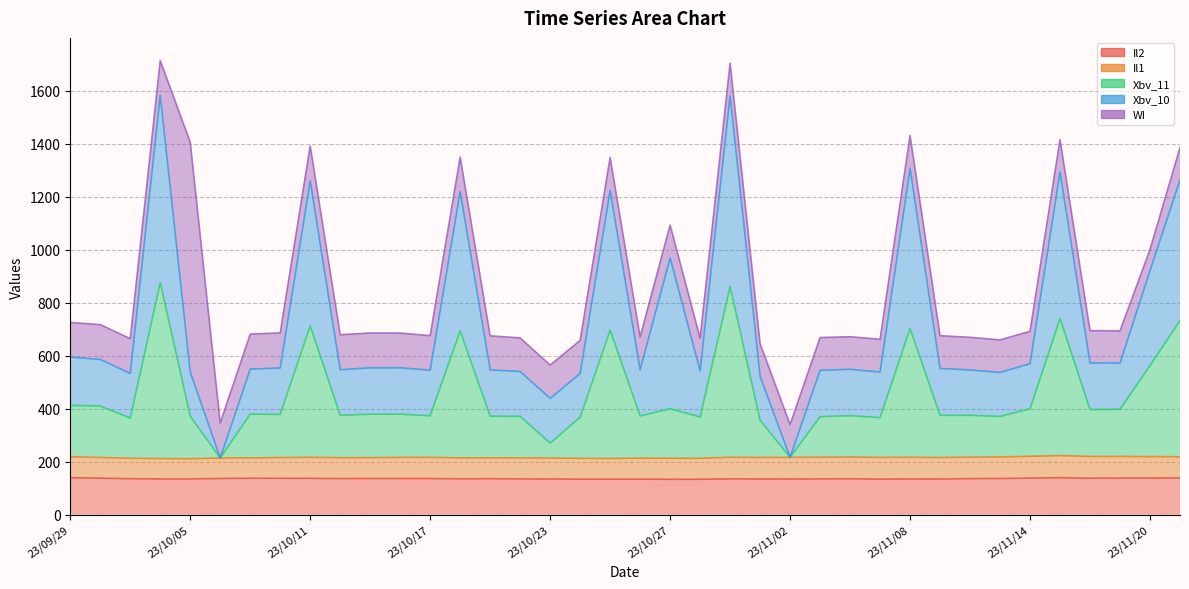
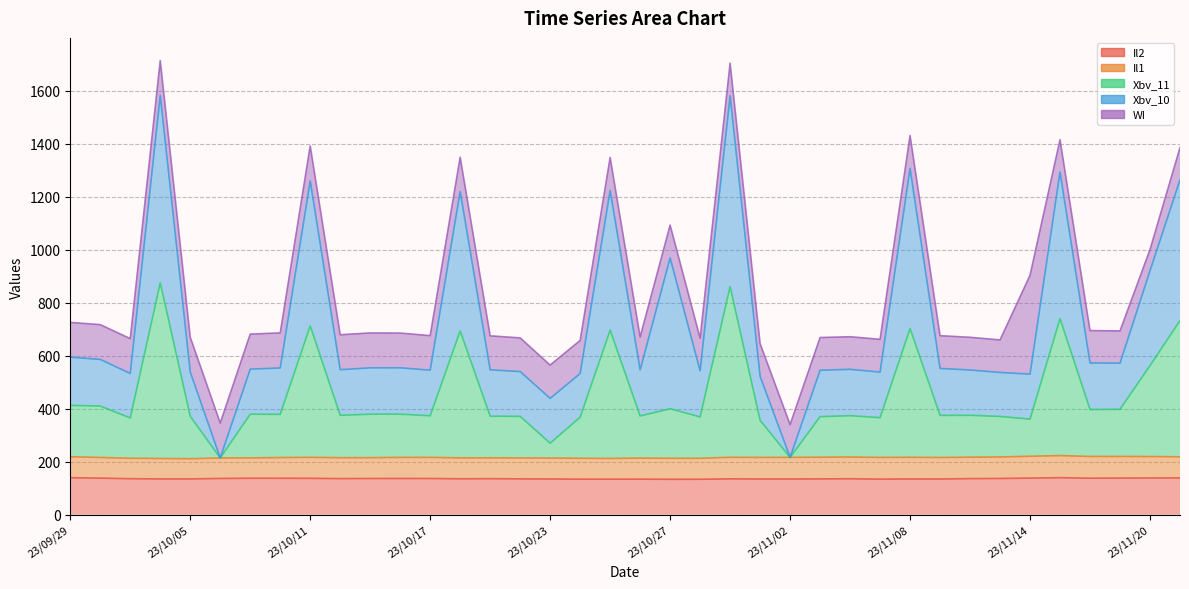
WI, 23/10/05: 870 -> 130
Xbv_11, 23/11/14: 180 -> 140
WI, 23/11/14: 120 -> 370
